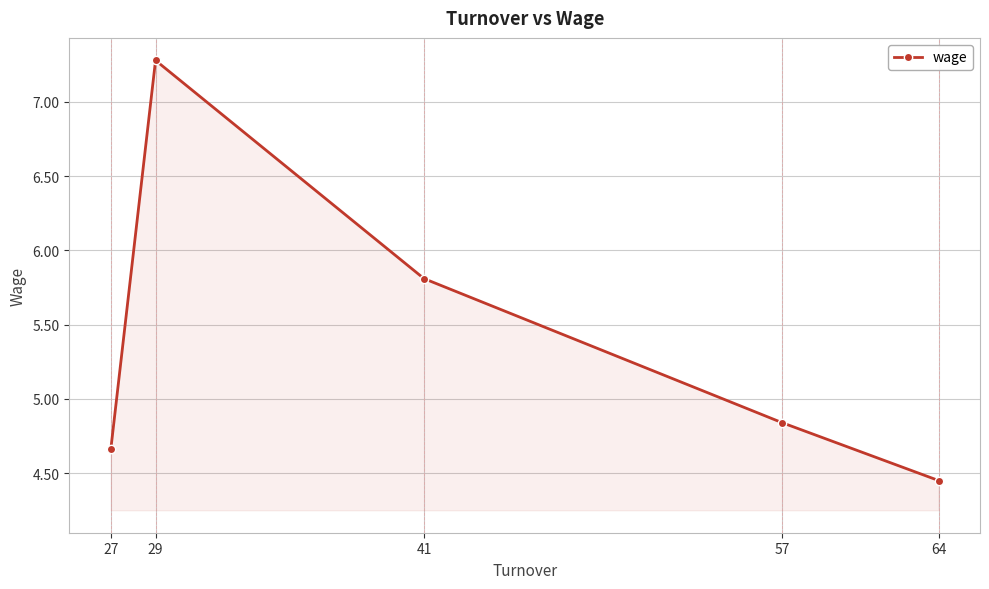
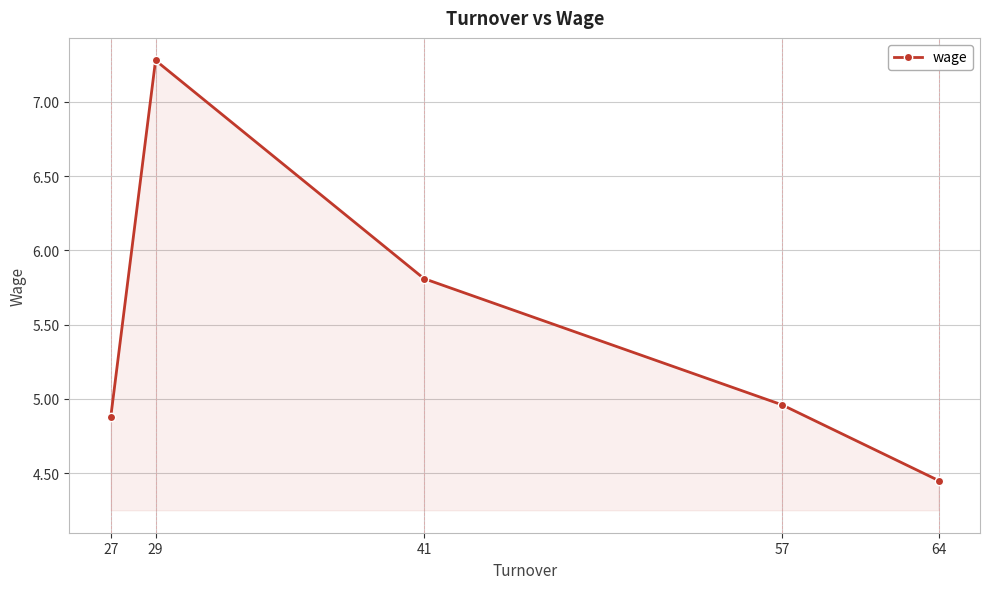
27: 4.66 -> 4.88
57: 4.84 -> 4.96
